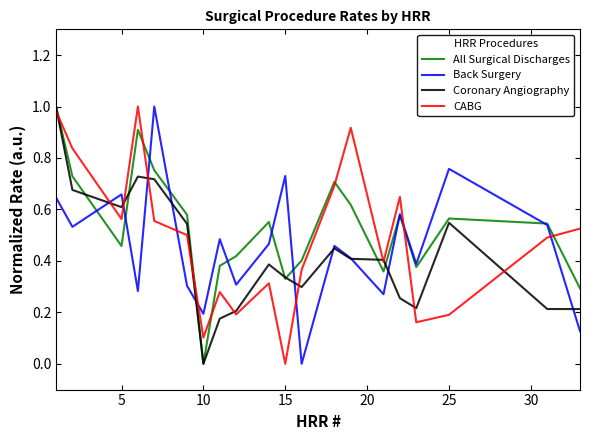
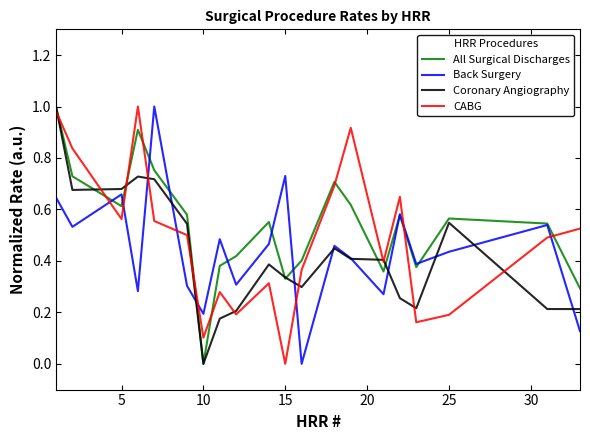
All Surgical Discharges, 5: 0.46 -> 0.61
Coronary Angiography, 5: 0.61 -> 0.68
Back Surgery, 25: 0.76 -> 0.44
